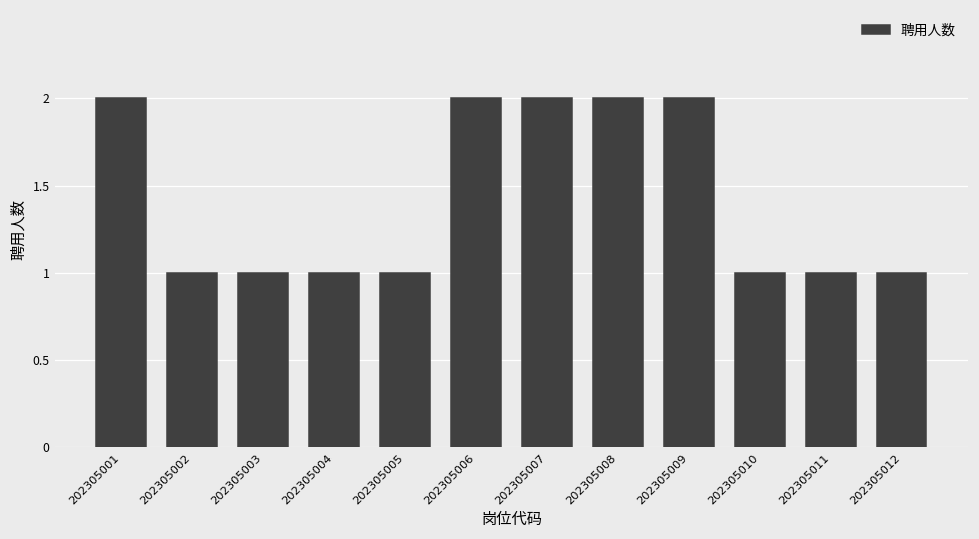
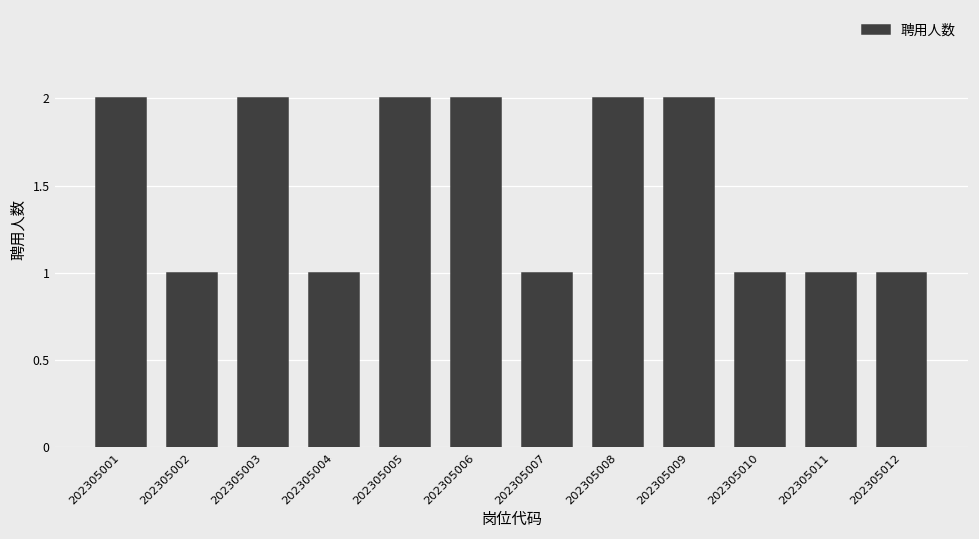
202305003: 1 -> 2
202305005: 1 -> 2
202305007: 2 -> 1
